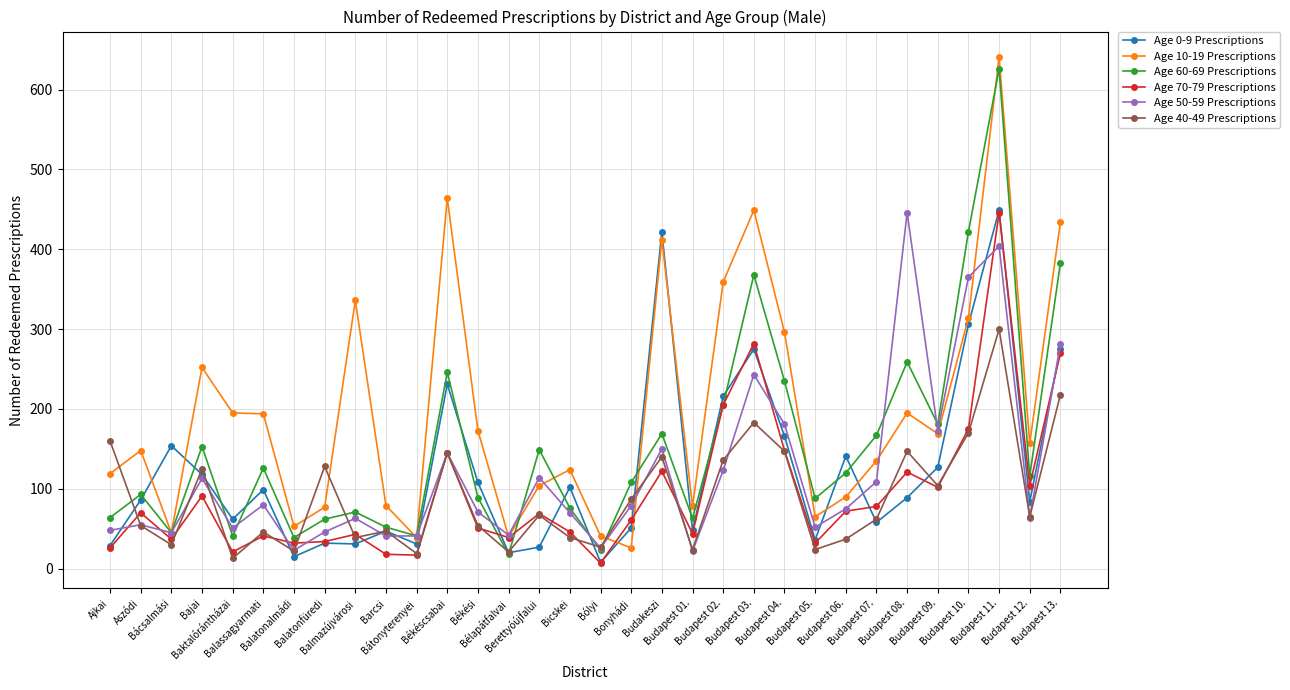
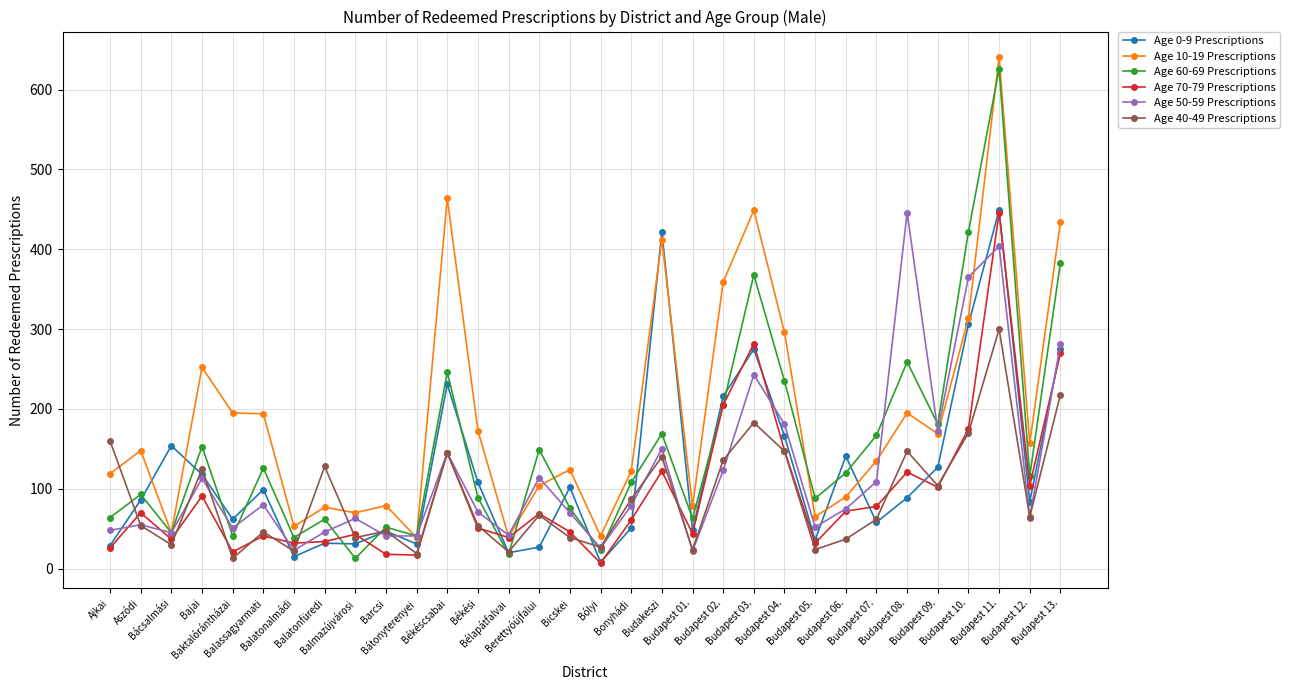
Age 10-19 Prescriptions, Balmazújvárosi: 340 -> 70
Age 60-69 Prescriptions, Balmazújvárosi: 70 -> 10
Age 10-19 Prescriptions, Bonyhádi: 30 -> 120
